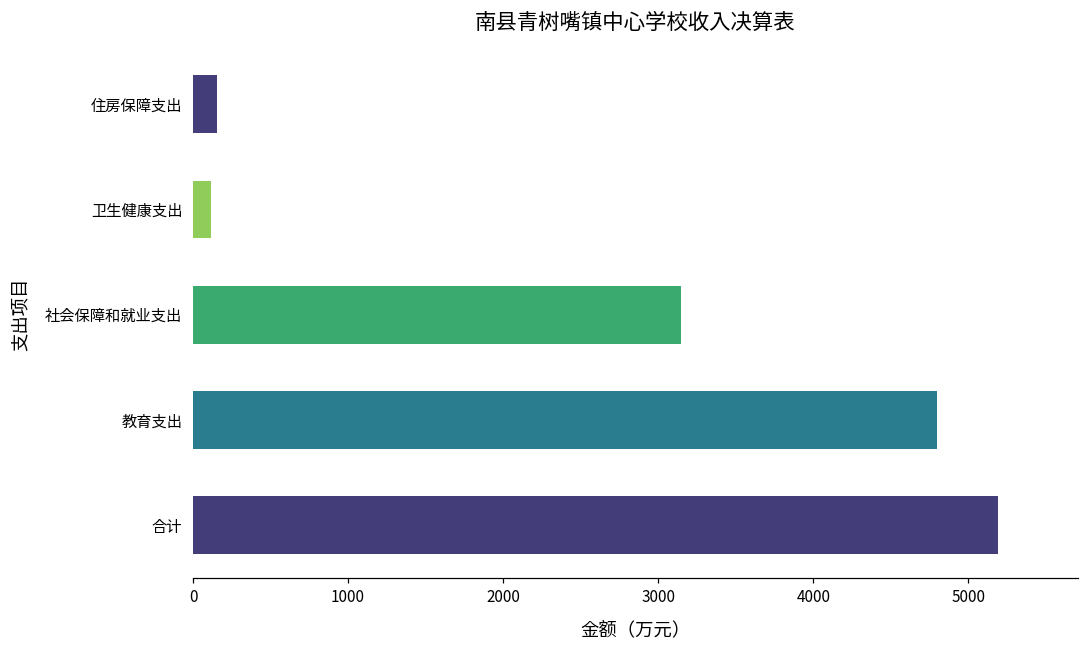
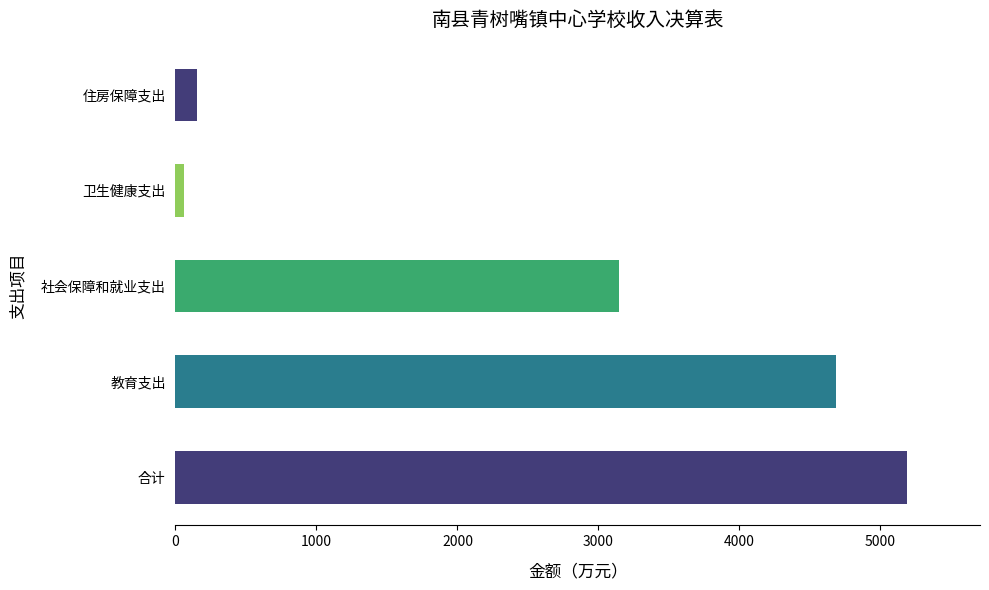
卫生健康支出: 120 -> 60
教育支出: 4800 -> 4680
